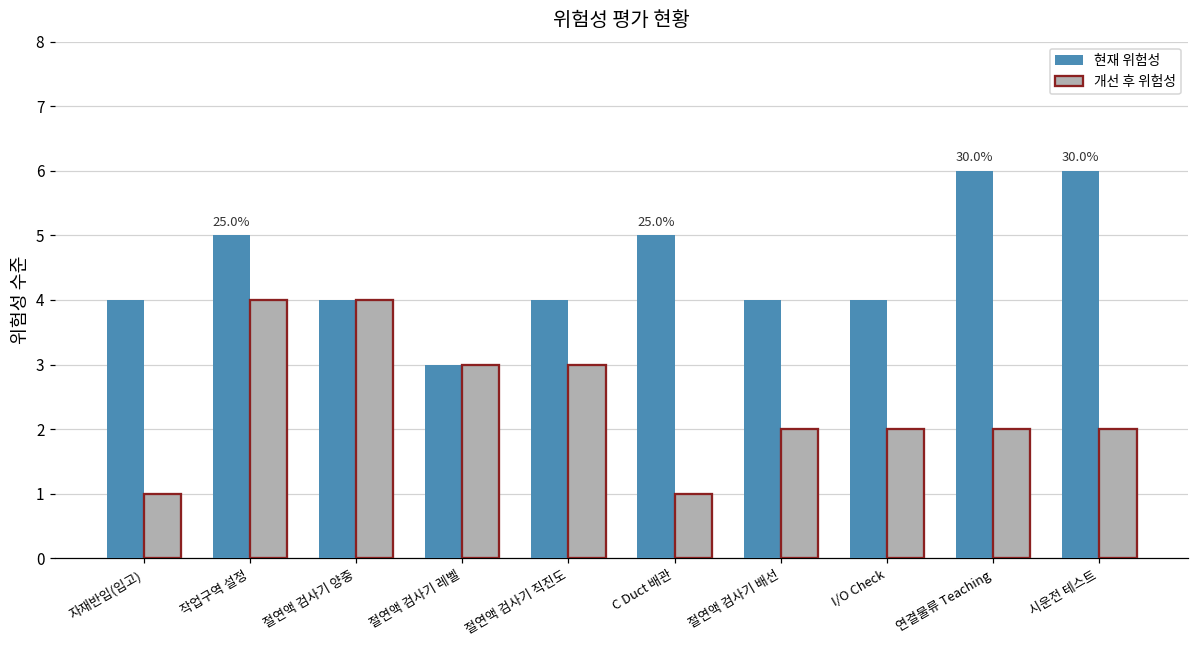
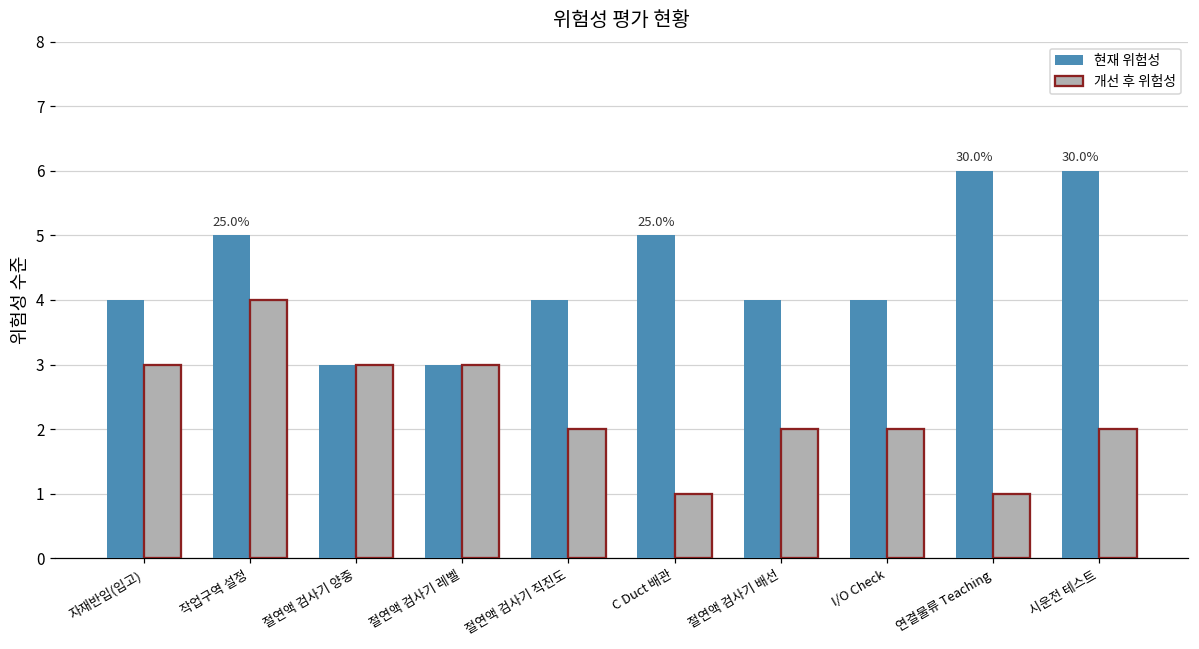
개선 후 위험성, 자재반입(입고): 1 -> 3
현재 위험성, 절연액 검사기 양중: 4 -> 3
개선 후 위험성, 절연액 검사기 양중: 4 -> 3
개선 후 위험성, 절연액 검사기 직진도: 3 -> 2
개선 후 위험성, 연결물류 Teaching: 2 -> 1
